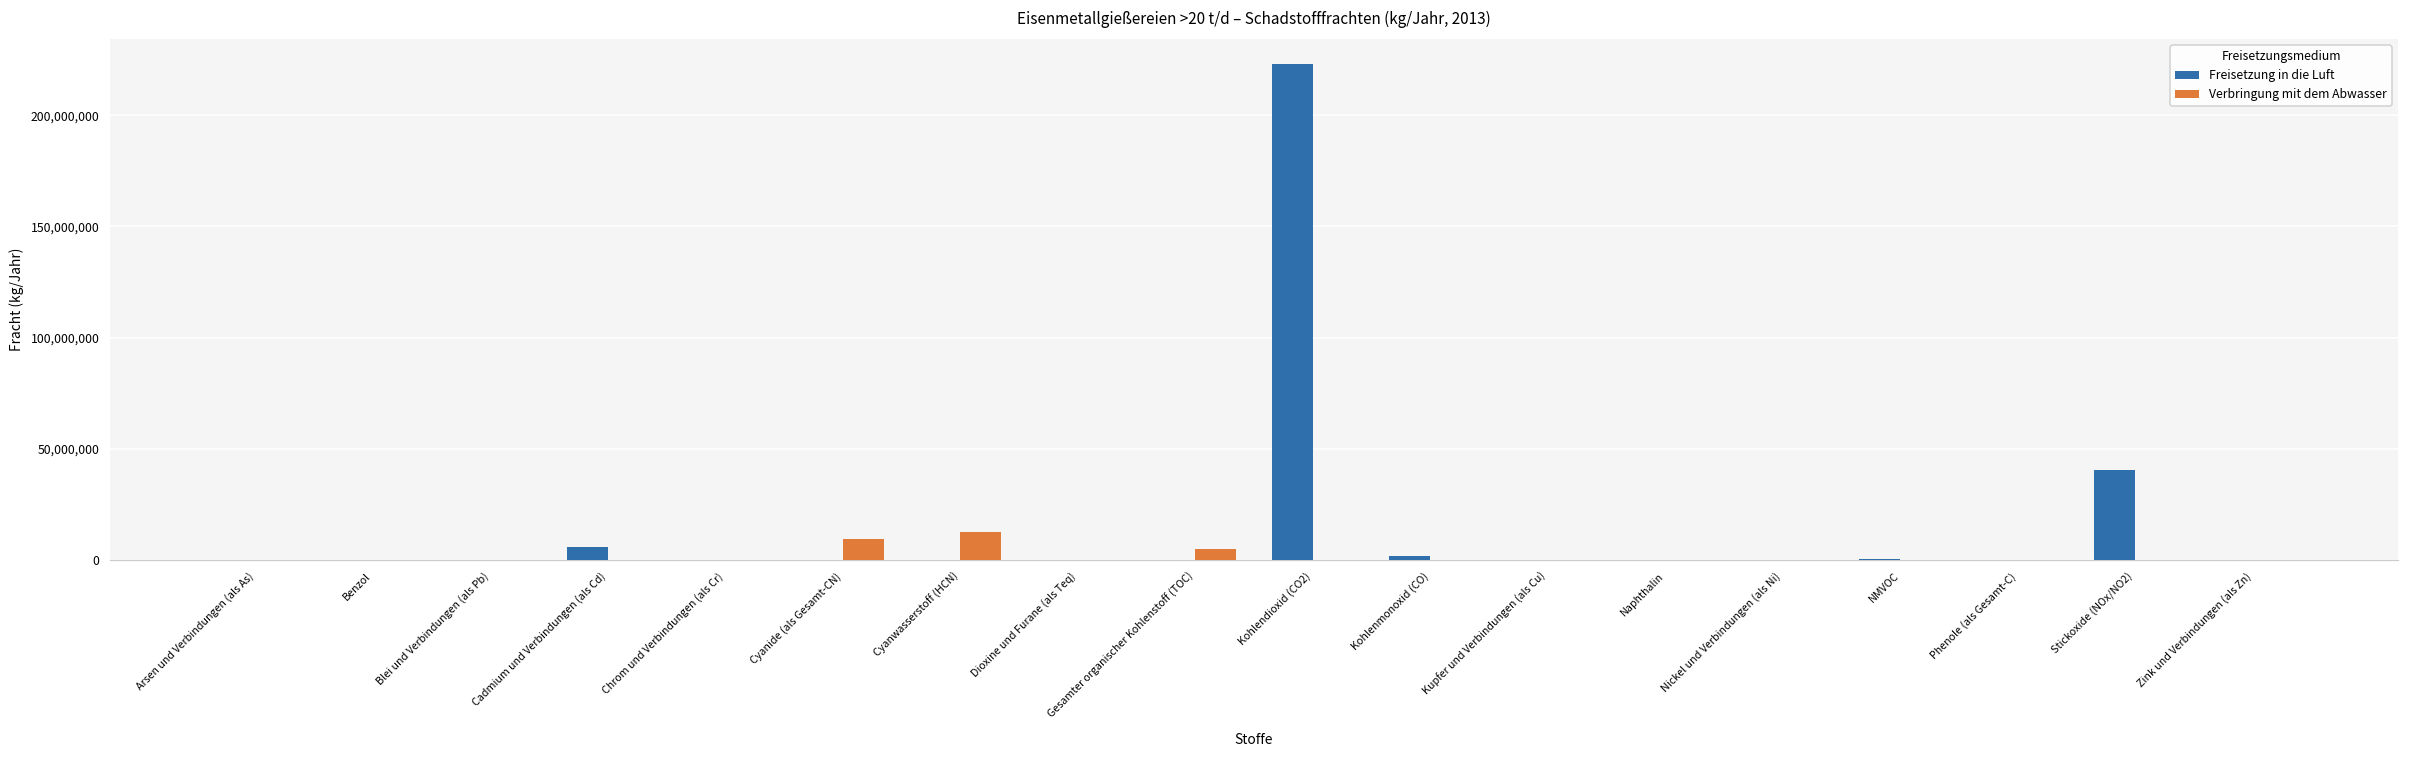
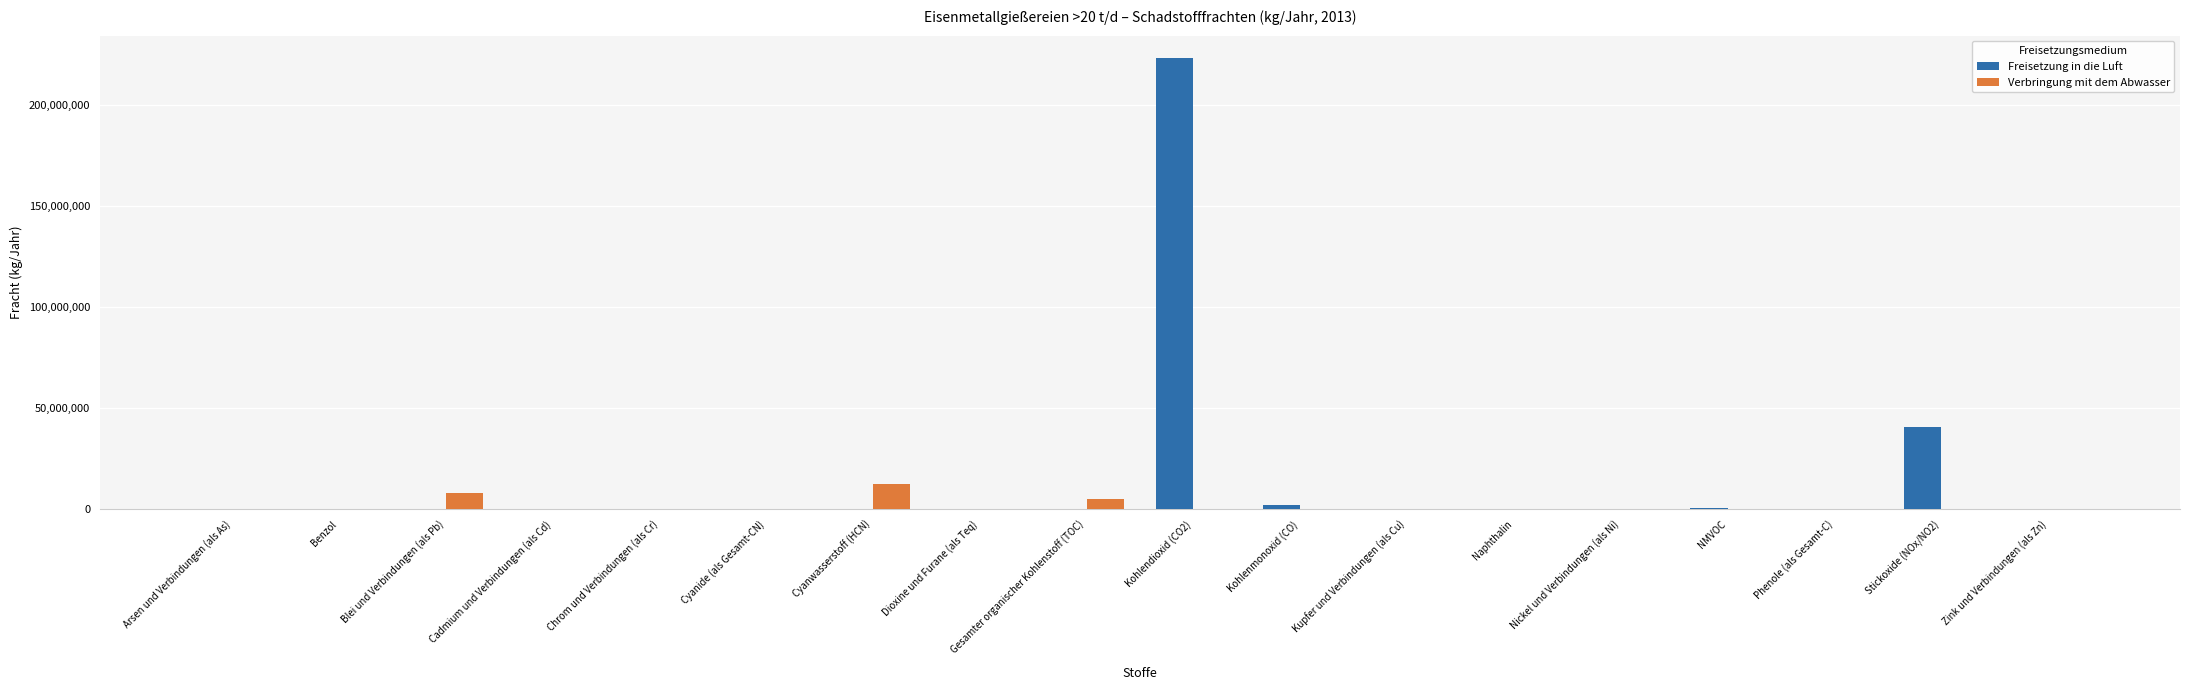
Verbringung mit dem Abwasser, Blei und Verbindungen (als Pb): 0 -> 8,000,000
Freisetzung in die Luft, Cadmium und Verbindungen (als Cd): 6,000,000 -> 0
Verbringung mit dem Abwasser, Cyanide (als Gesamt-CN): 10,000,000 -> 0
